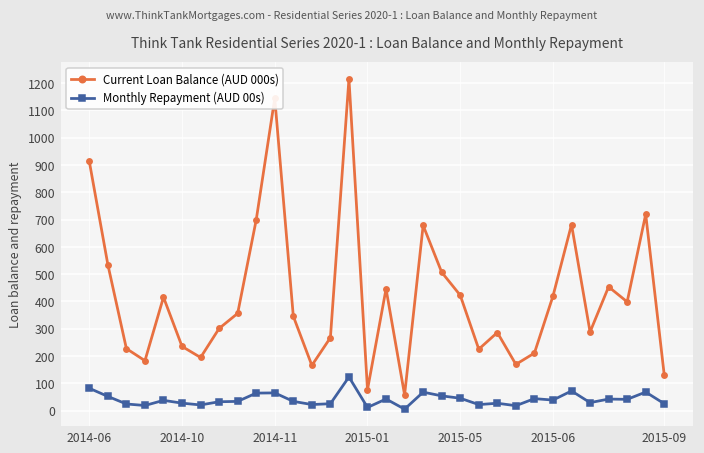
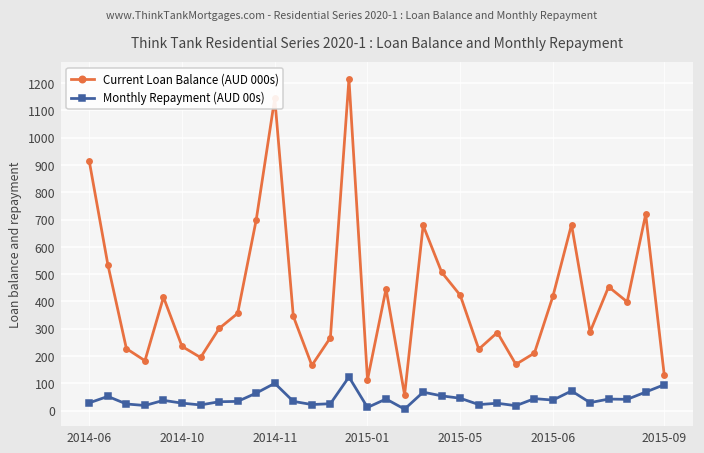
Monthly Repayment (AUD 00s), 2014-06: 80 -> 30
Monthly Repayment (AUD 00s), 2014-11: 60 -> 100
Current Loan Balance (AUD 000s), 2015-01: 80 -> 110
Monthly Repayment (AUD 00s), 2015-09: 30 -> 100
